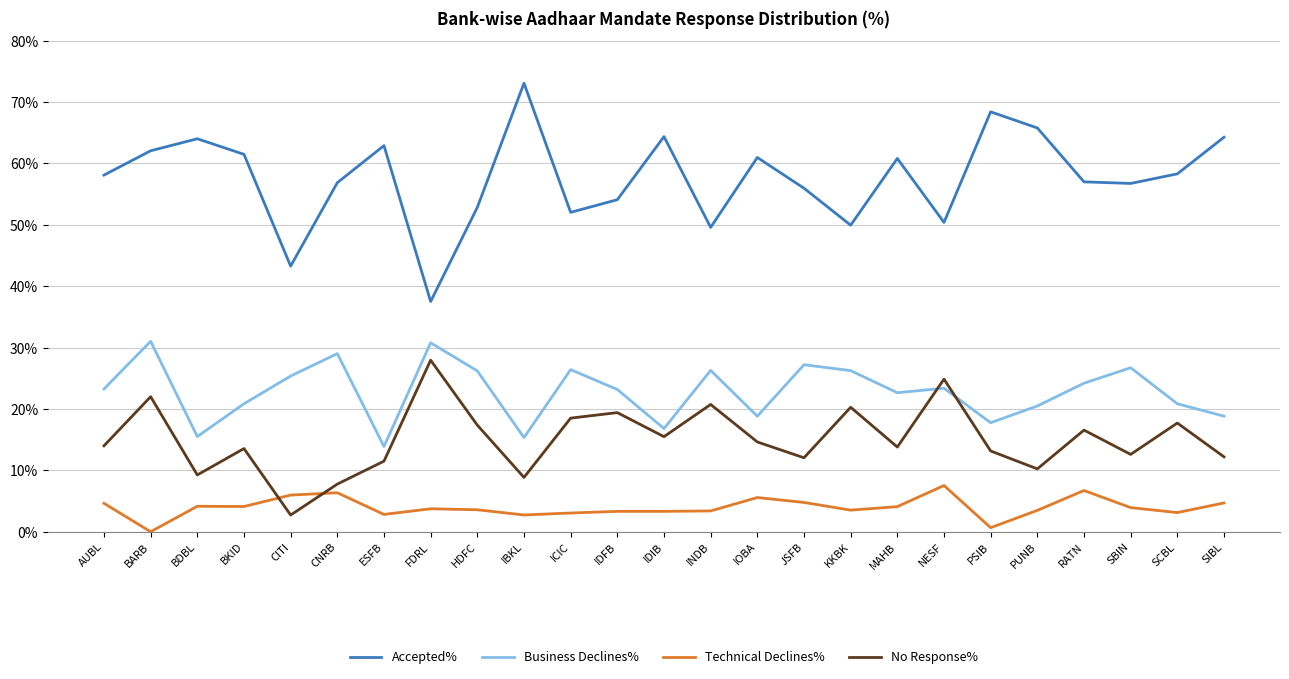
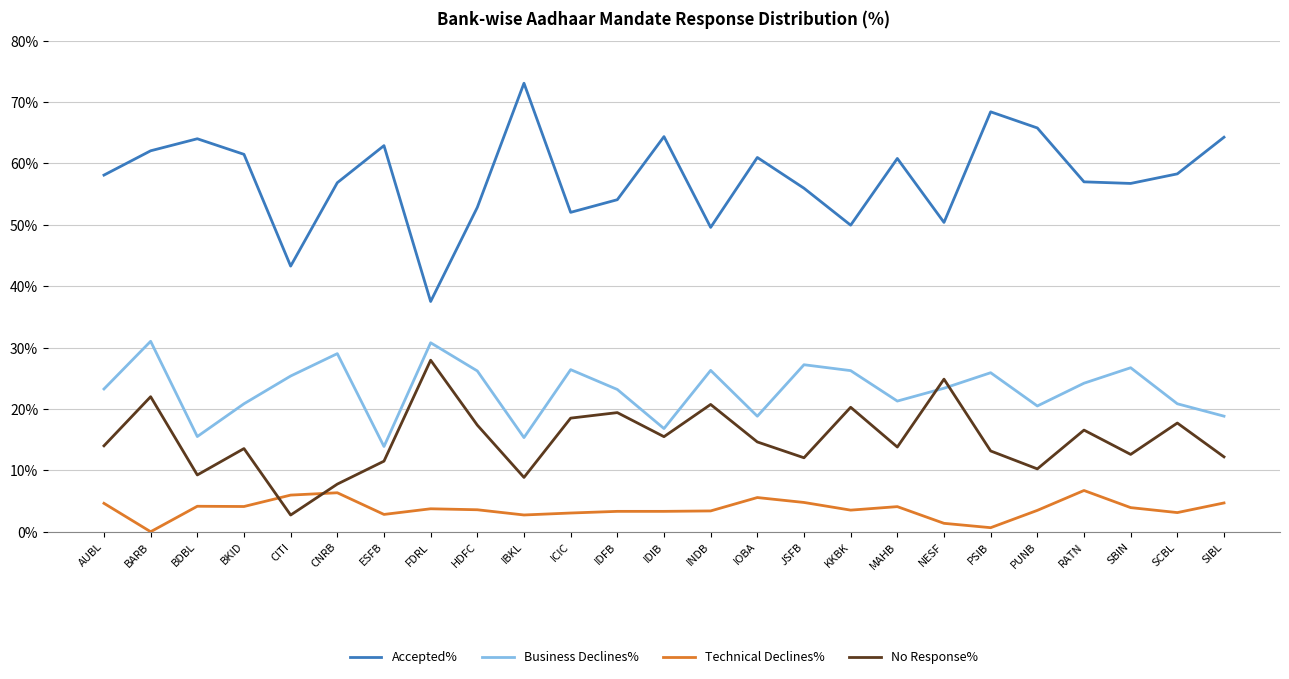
Business Declines%, MAHB: 23% -> 21%
Technical Declines%, NESF: 8% -> 1%
Business Declines%, PSIB: 18% -> 26%
